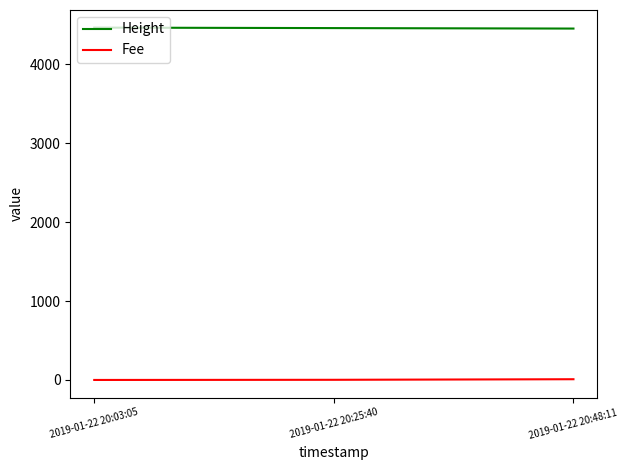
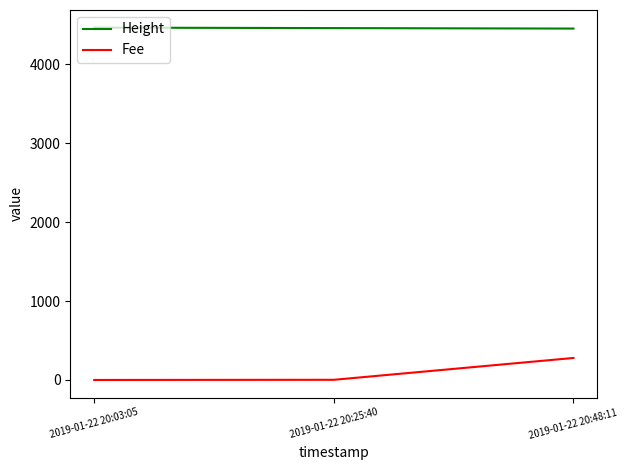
Fee, 2019-01-22 20:48:11: 0 -> 300
